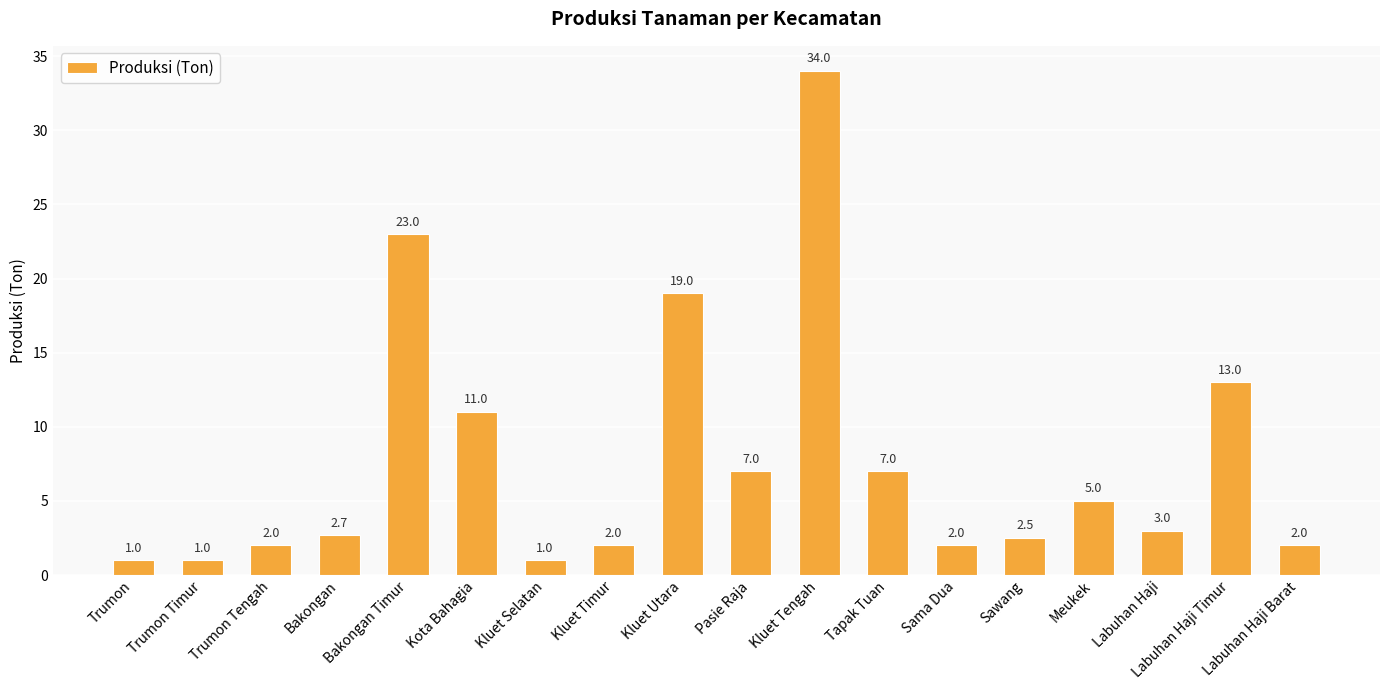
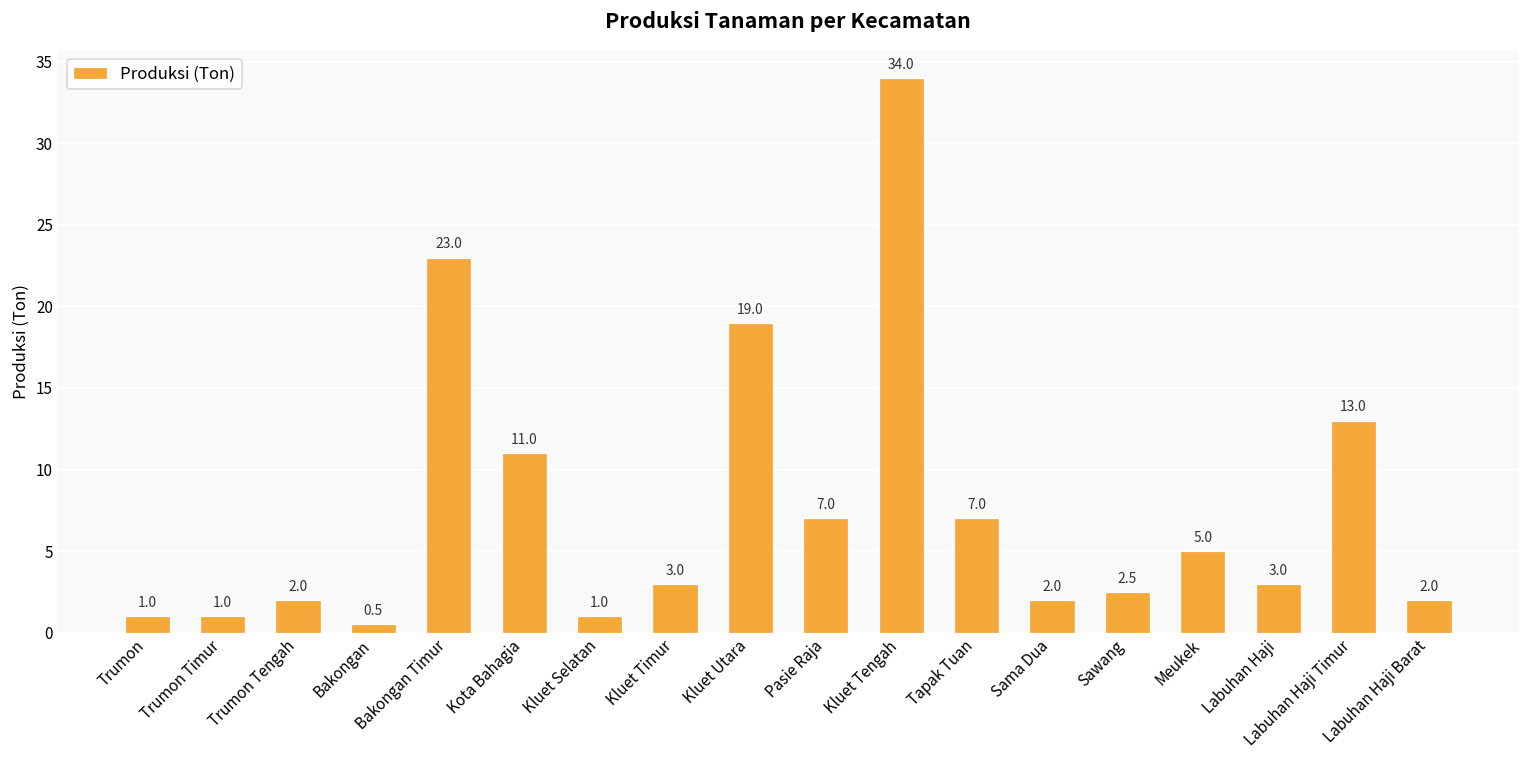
Bakongan: 2.7 -> 0.5
Kluet Timur: 2.0 -> 3.0
